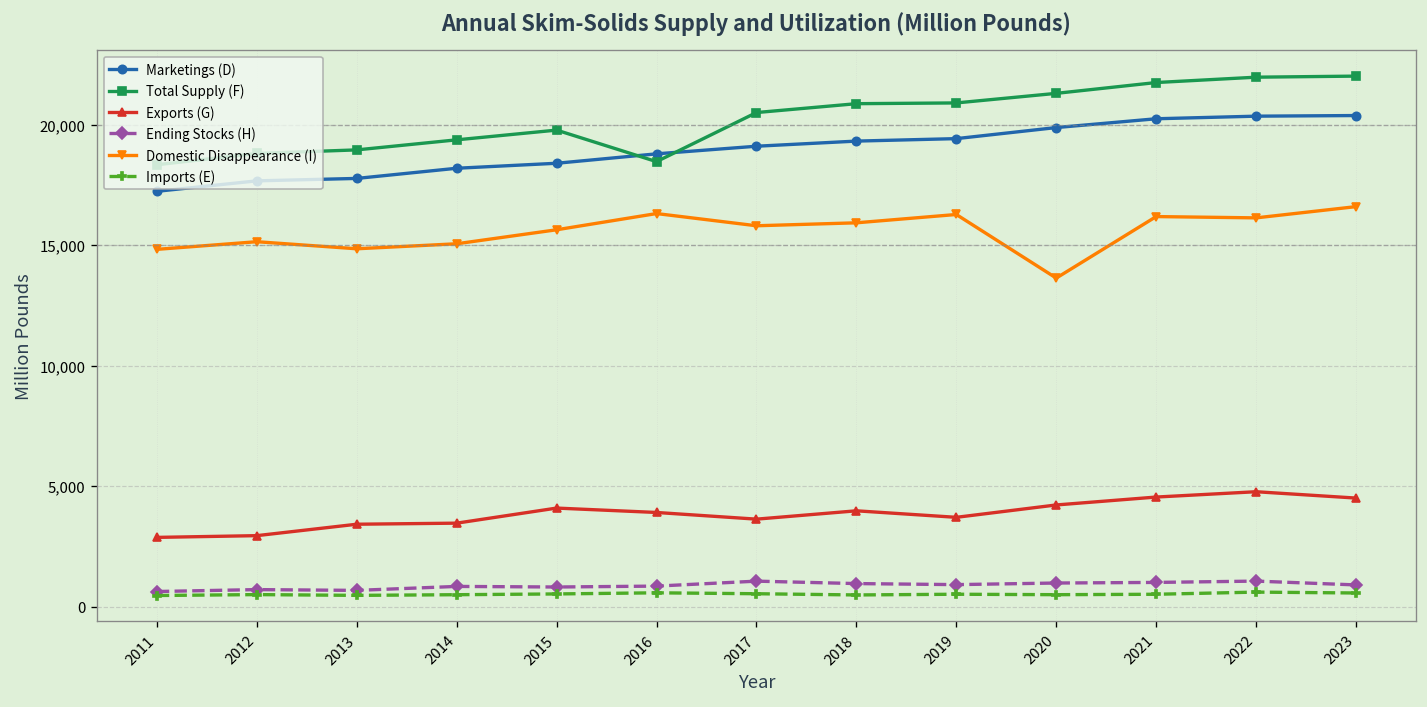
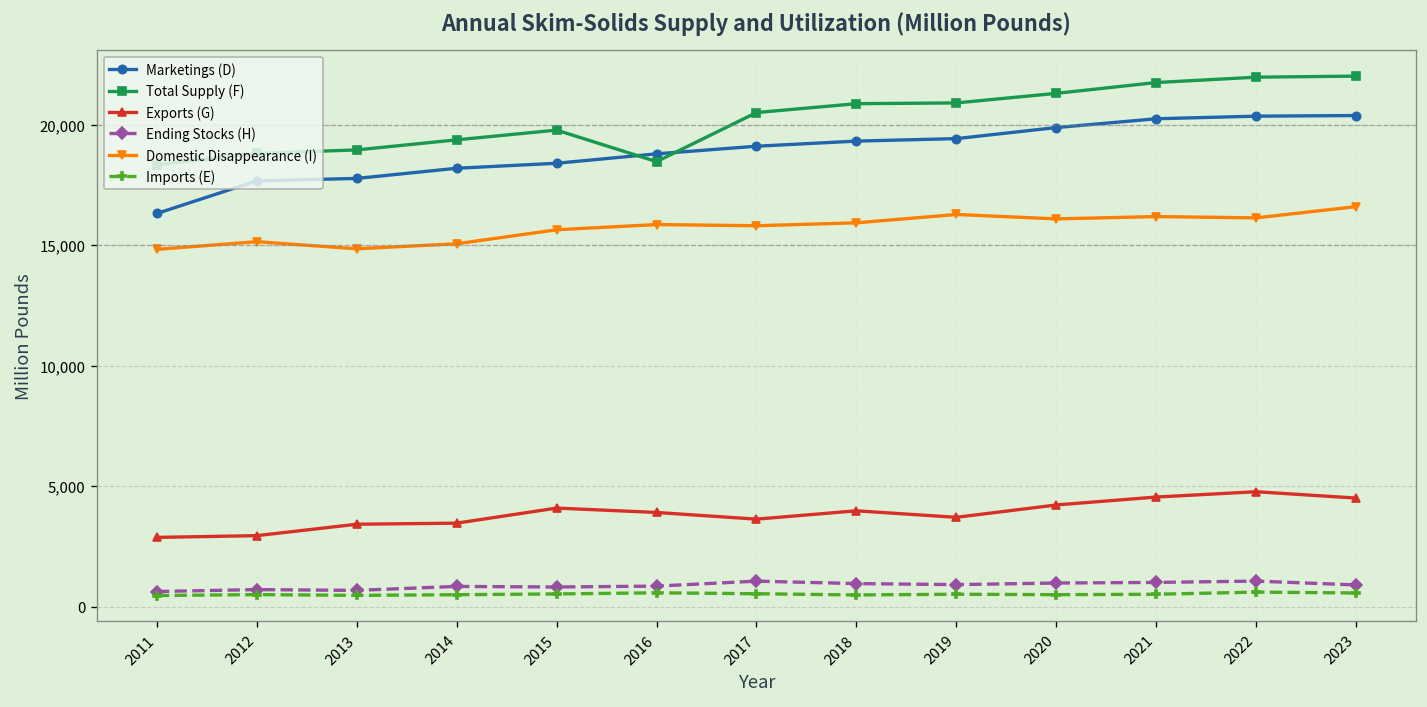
Marketings (D), 2011: 17,200 -> 16,300
Domestic Disappearance (I), 2016: 16,300 -> 15,900
Domestic Disappearance (I), 2020: 13,600 -> 16,100
